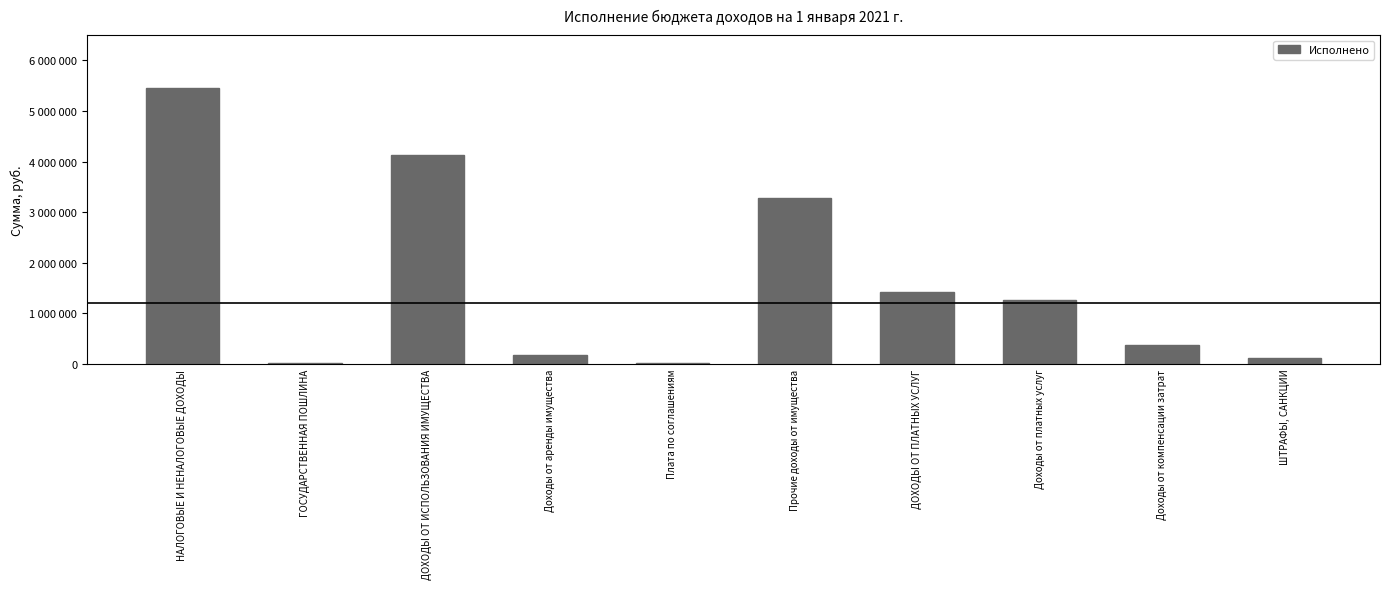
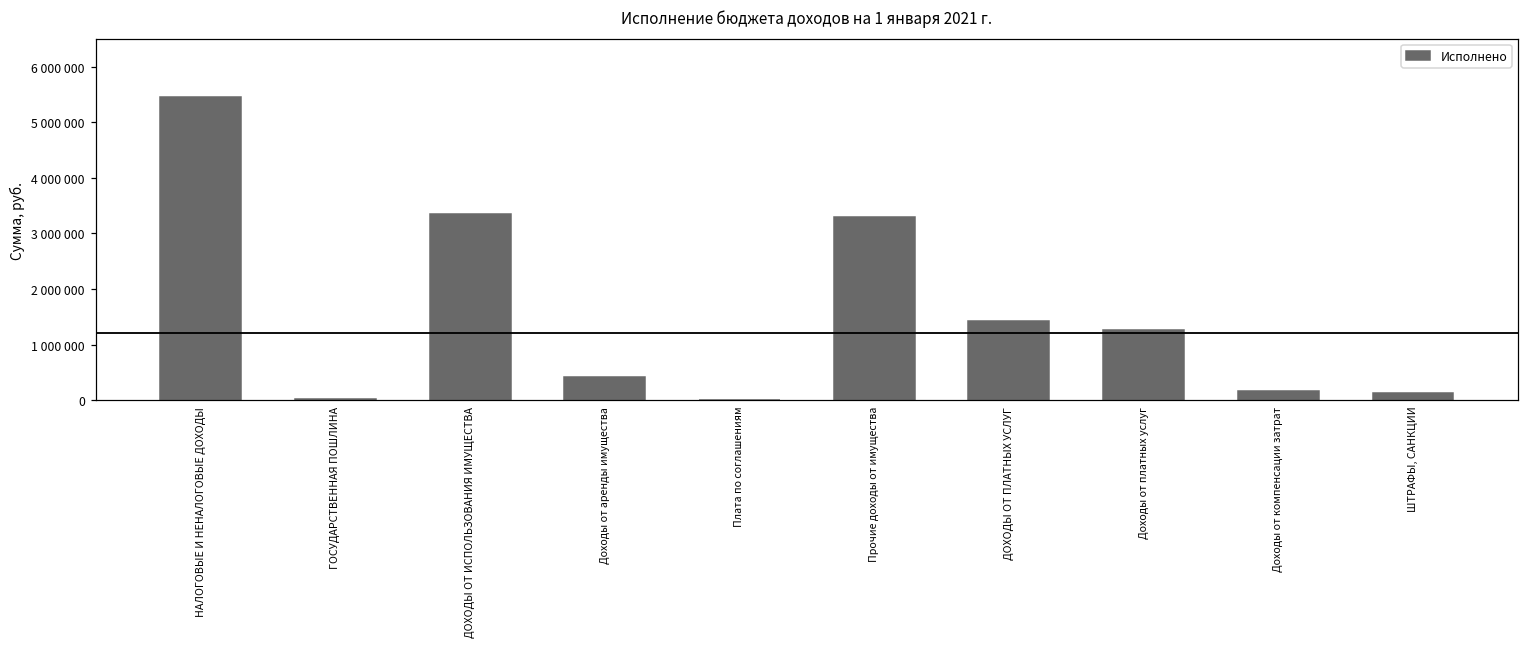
ДОХОДЫ ОТ ИСПОЛЬЗОВАНИЯ ИМУЩЕСТВА: 4100000 -> 3300000
Доходы от аренды имущества: 200000 -> 400000
Доходы от компенсации затрат: 400000 -> 200000
